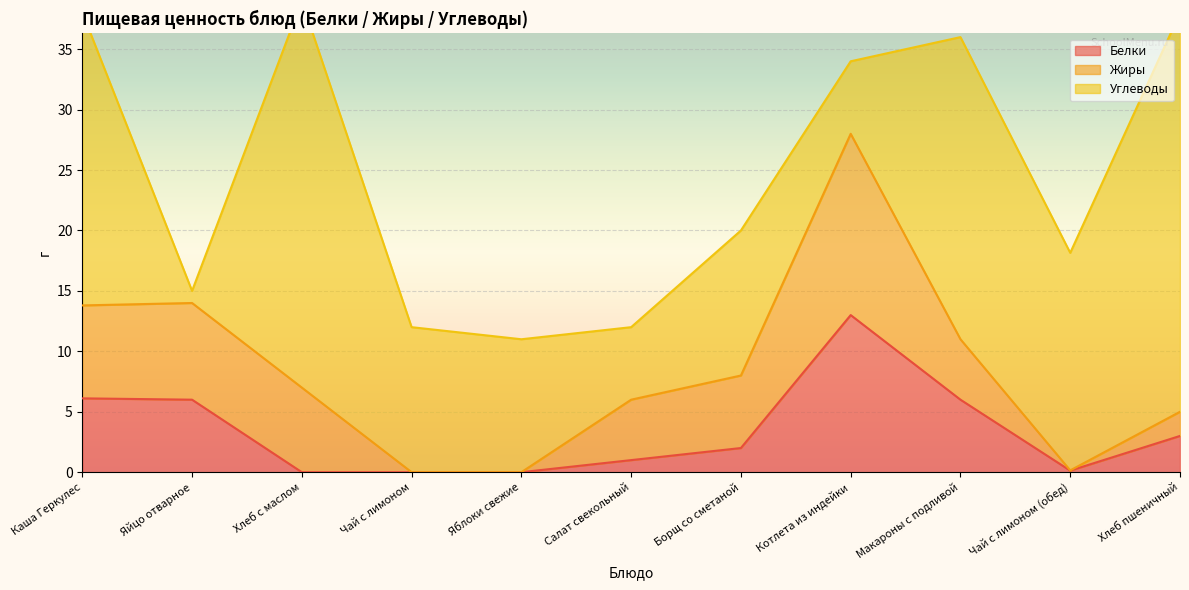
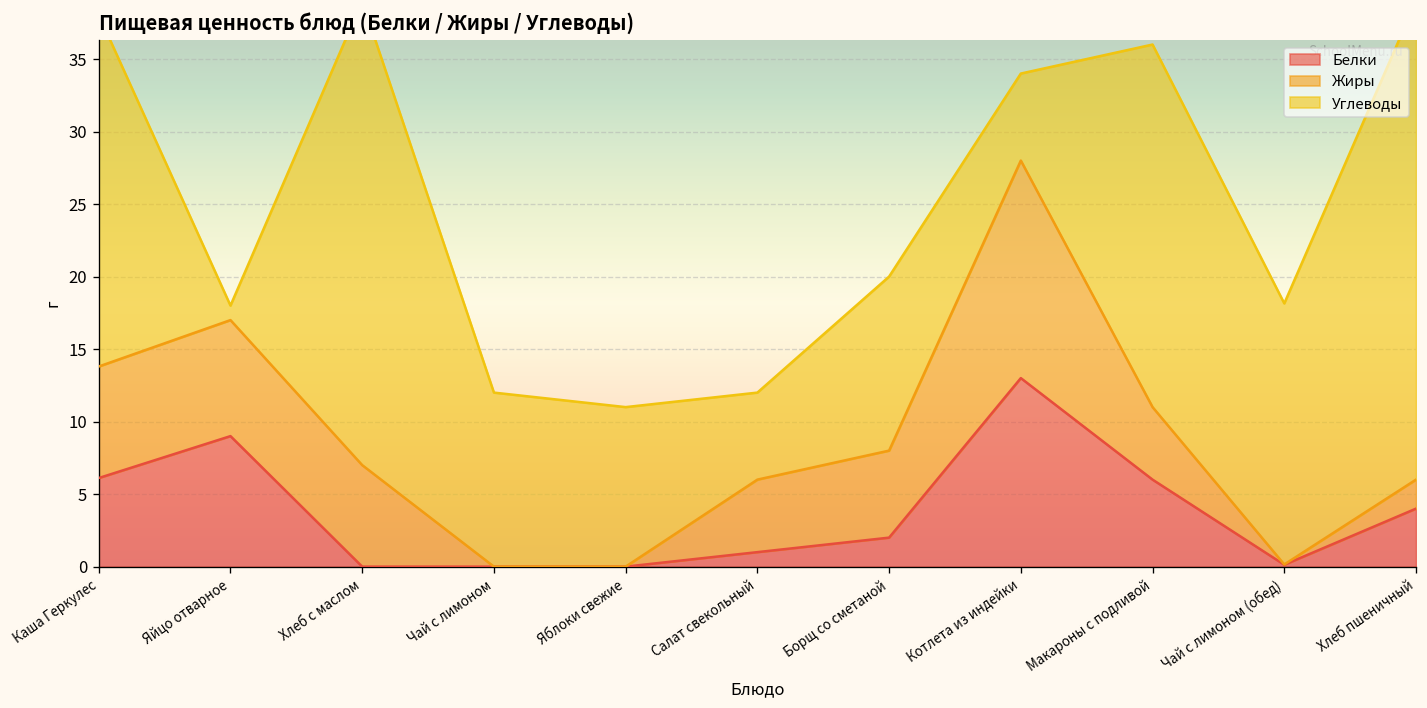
Белки, Яйцо отварное: 6 -> 9
Белки, Хлеб пшеничный: 3 -> 4
